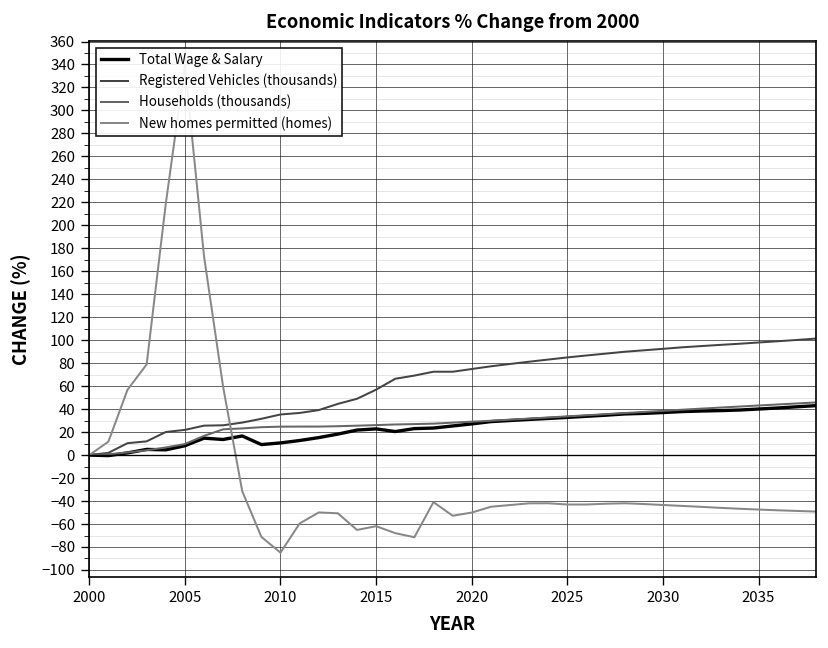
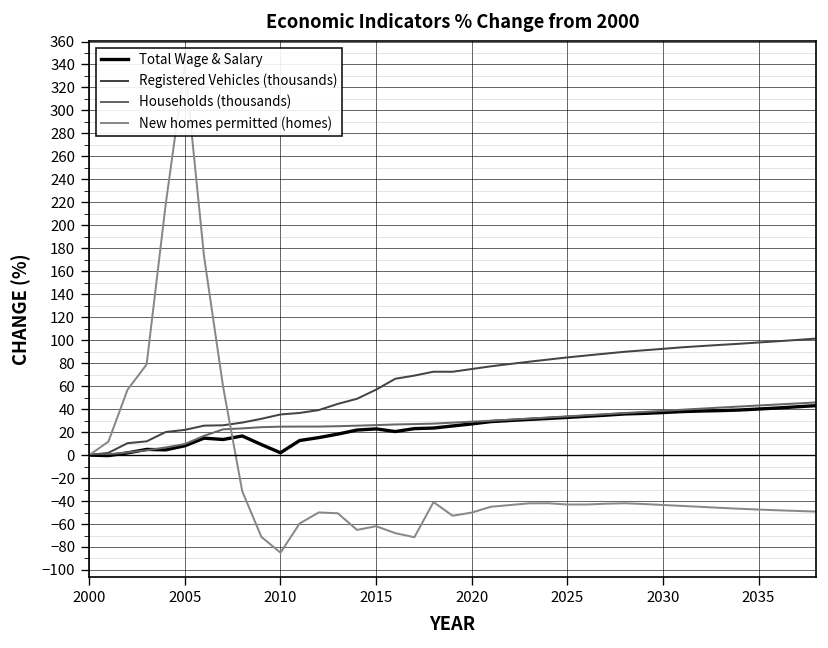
Total Wage & Salary, 2010: 10 -> 0
